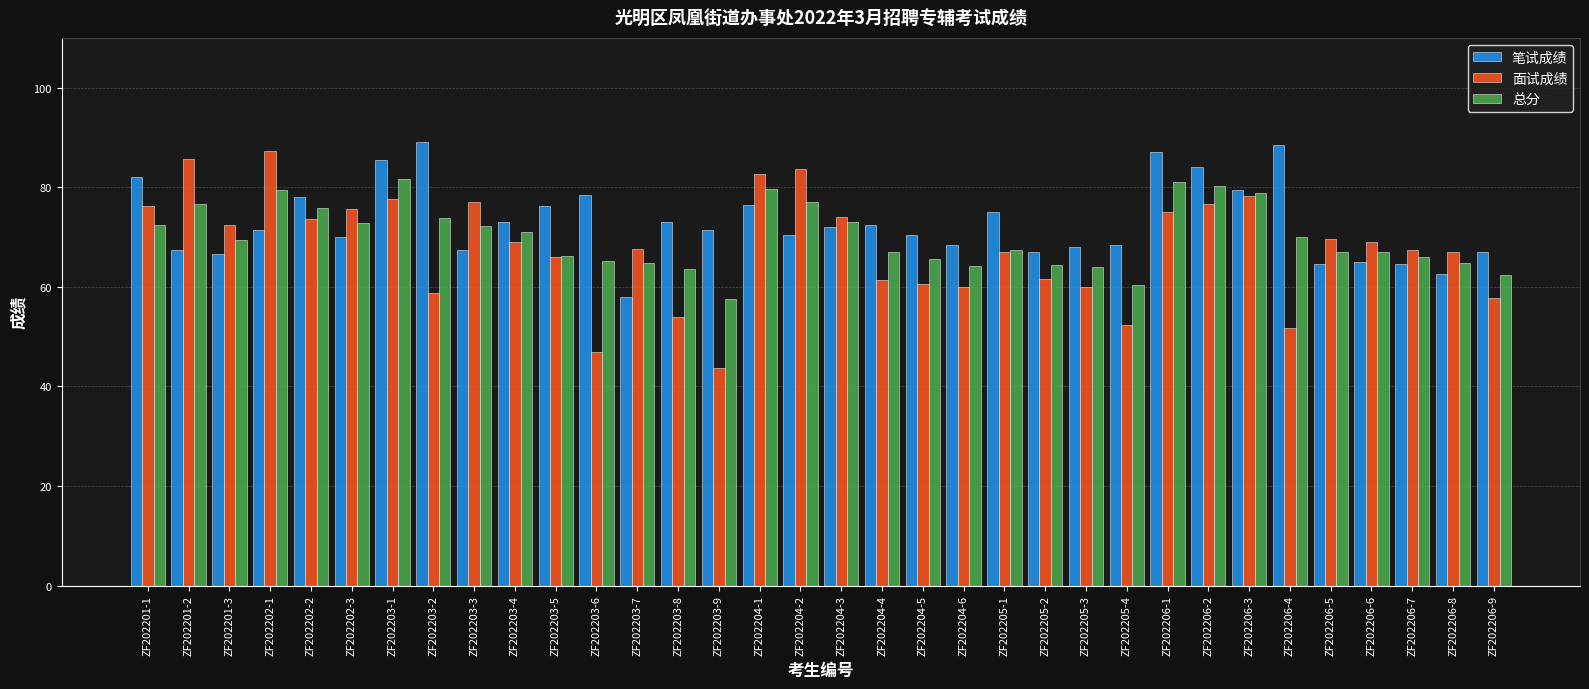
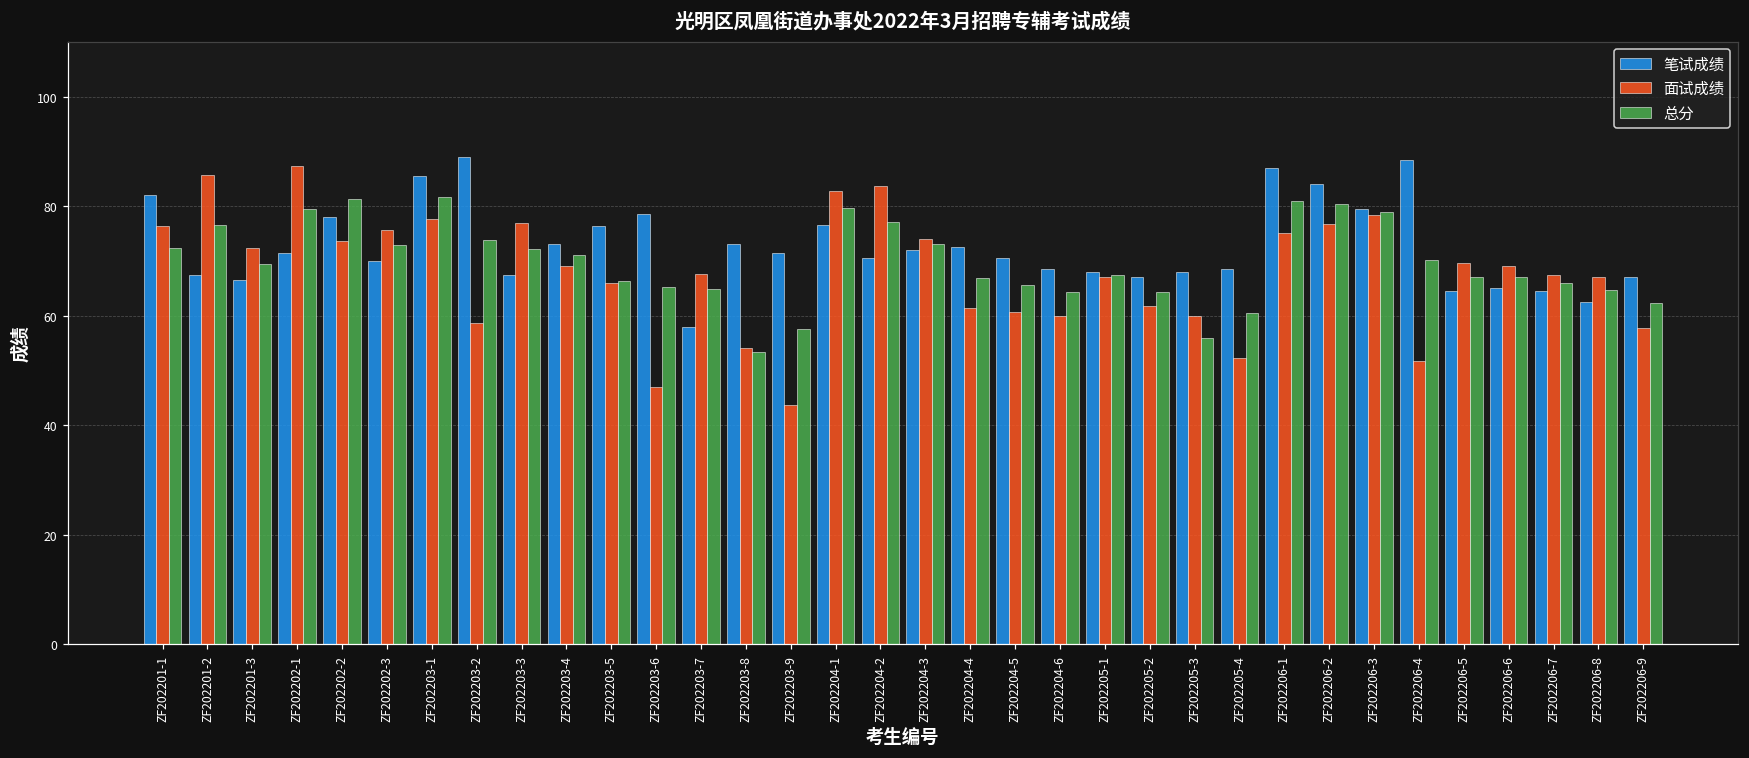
总分, ZF202202-2: 76 -> 81
总分, ZF202203-8: 64 -> 53
笔试成绩, ZF202205-1: 75 -> 68
总分, ZF202205-3: 64 -> 56
